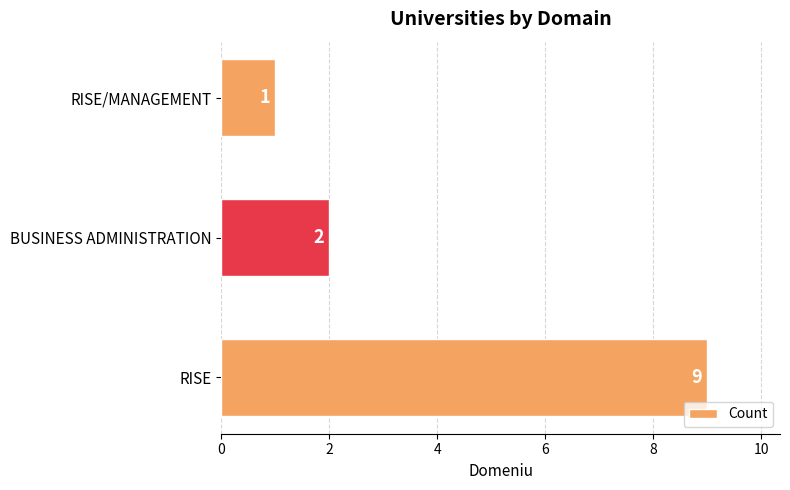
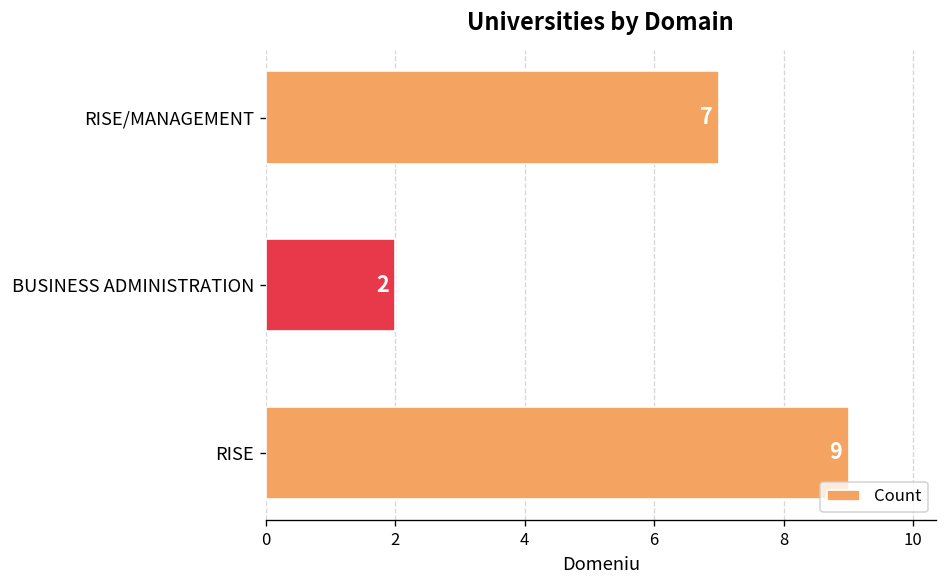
RISE/MANAGEMENT: 1 -> 7
